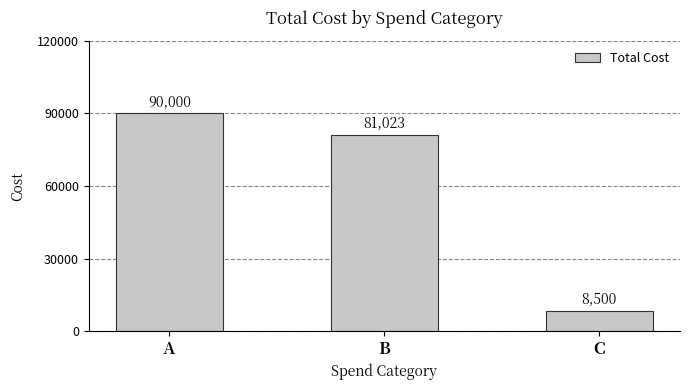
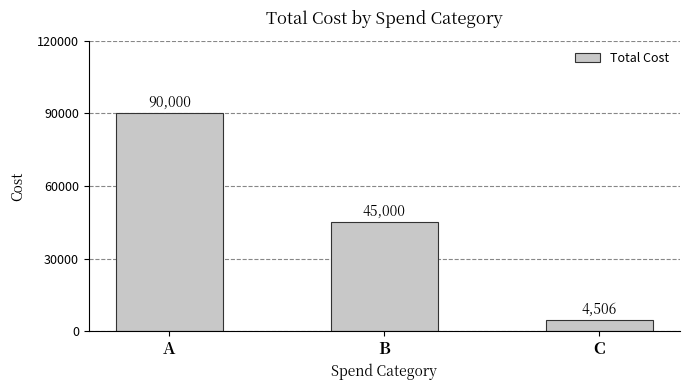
B: 81,023 -> 45,000
C: 8,500 -> 4,506
